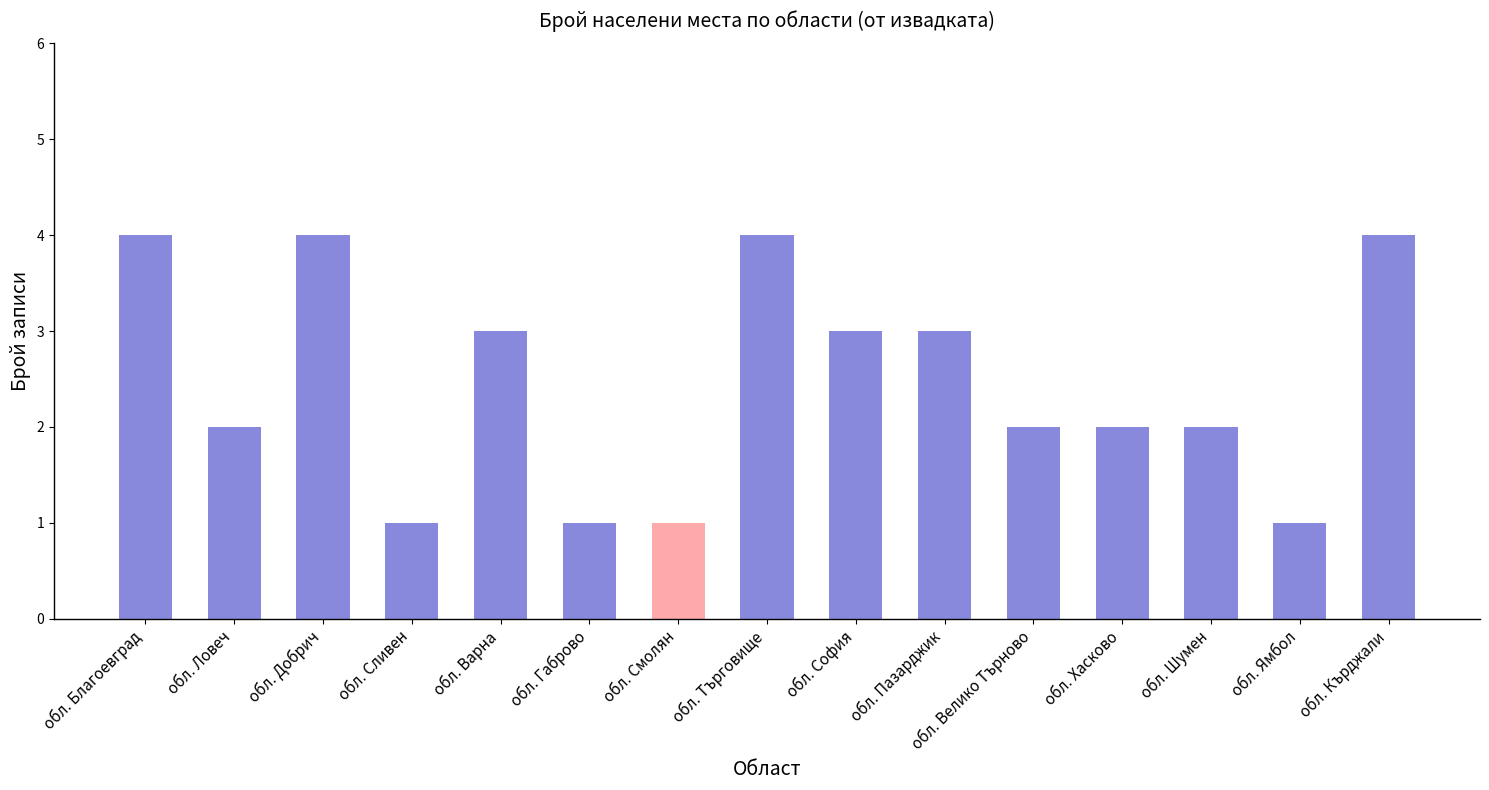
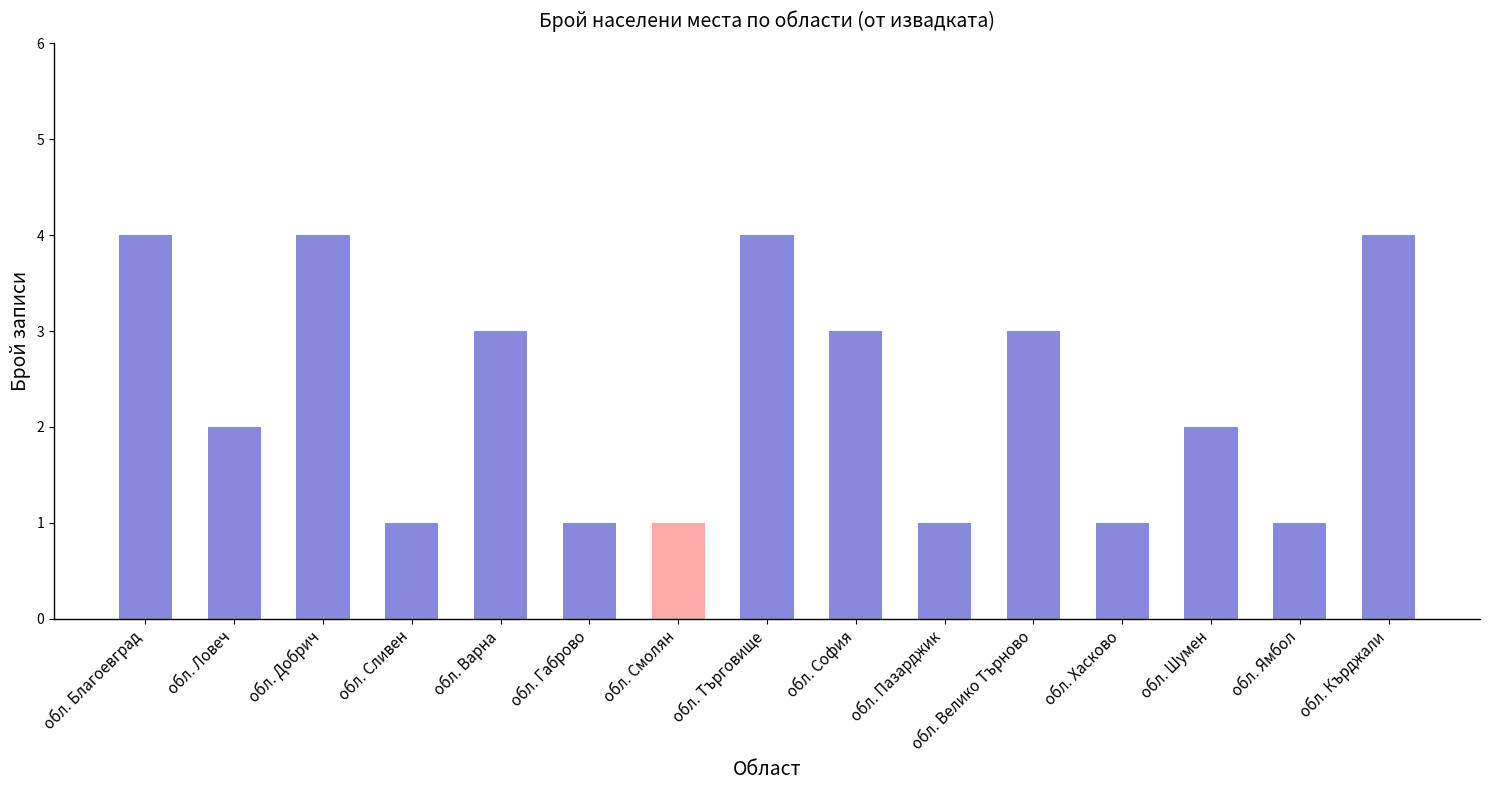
обл. Пазарджик: 3 -> 1
обл. Велико Търново: 2 -> 3
обл. Хасково: 2 -> 1
